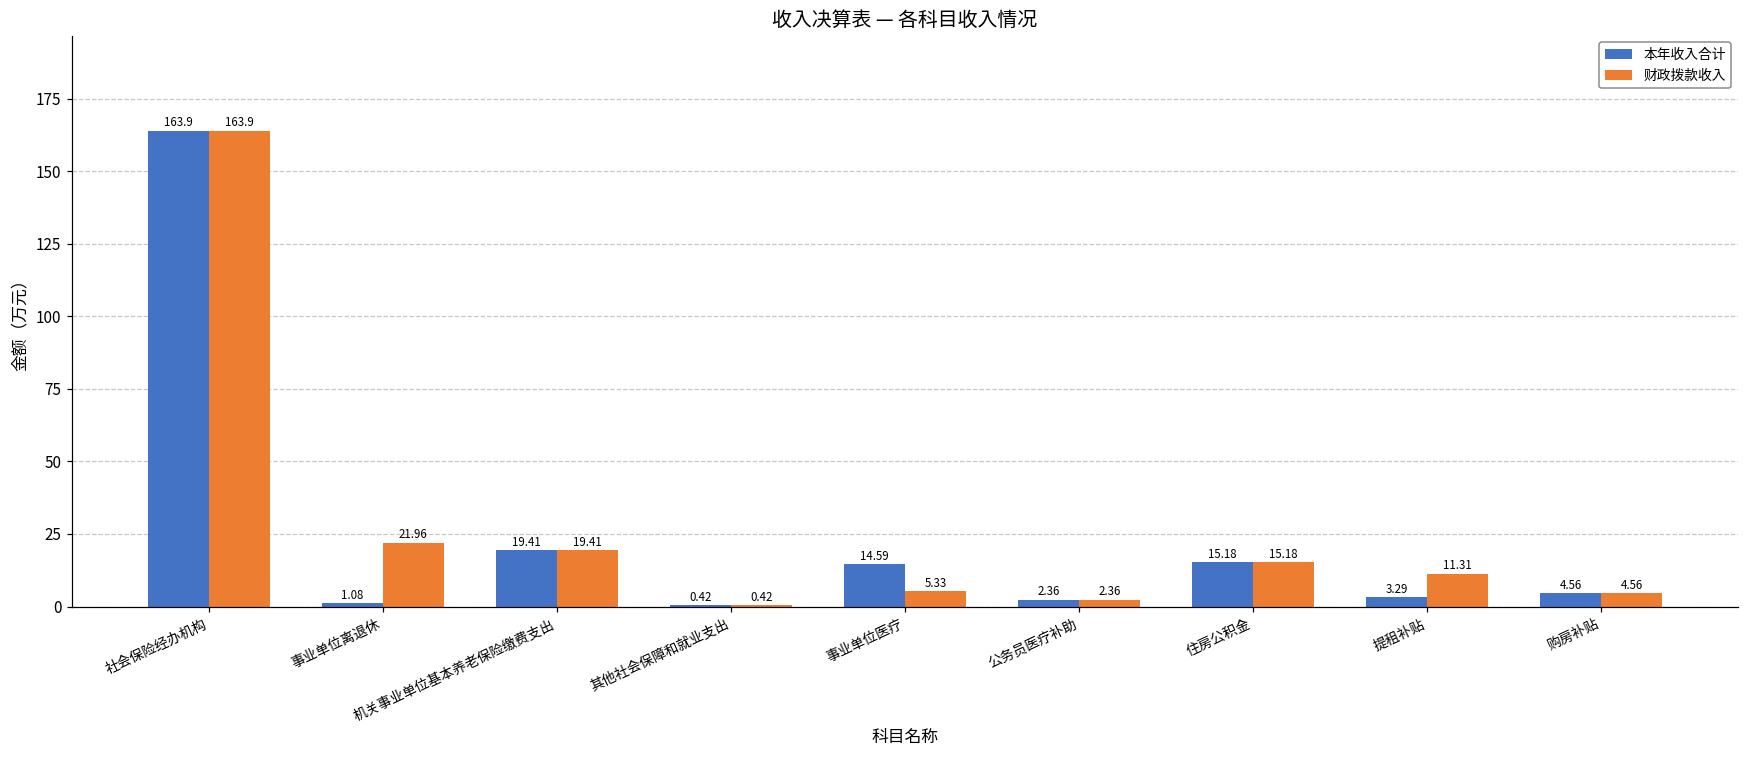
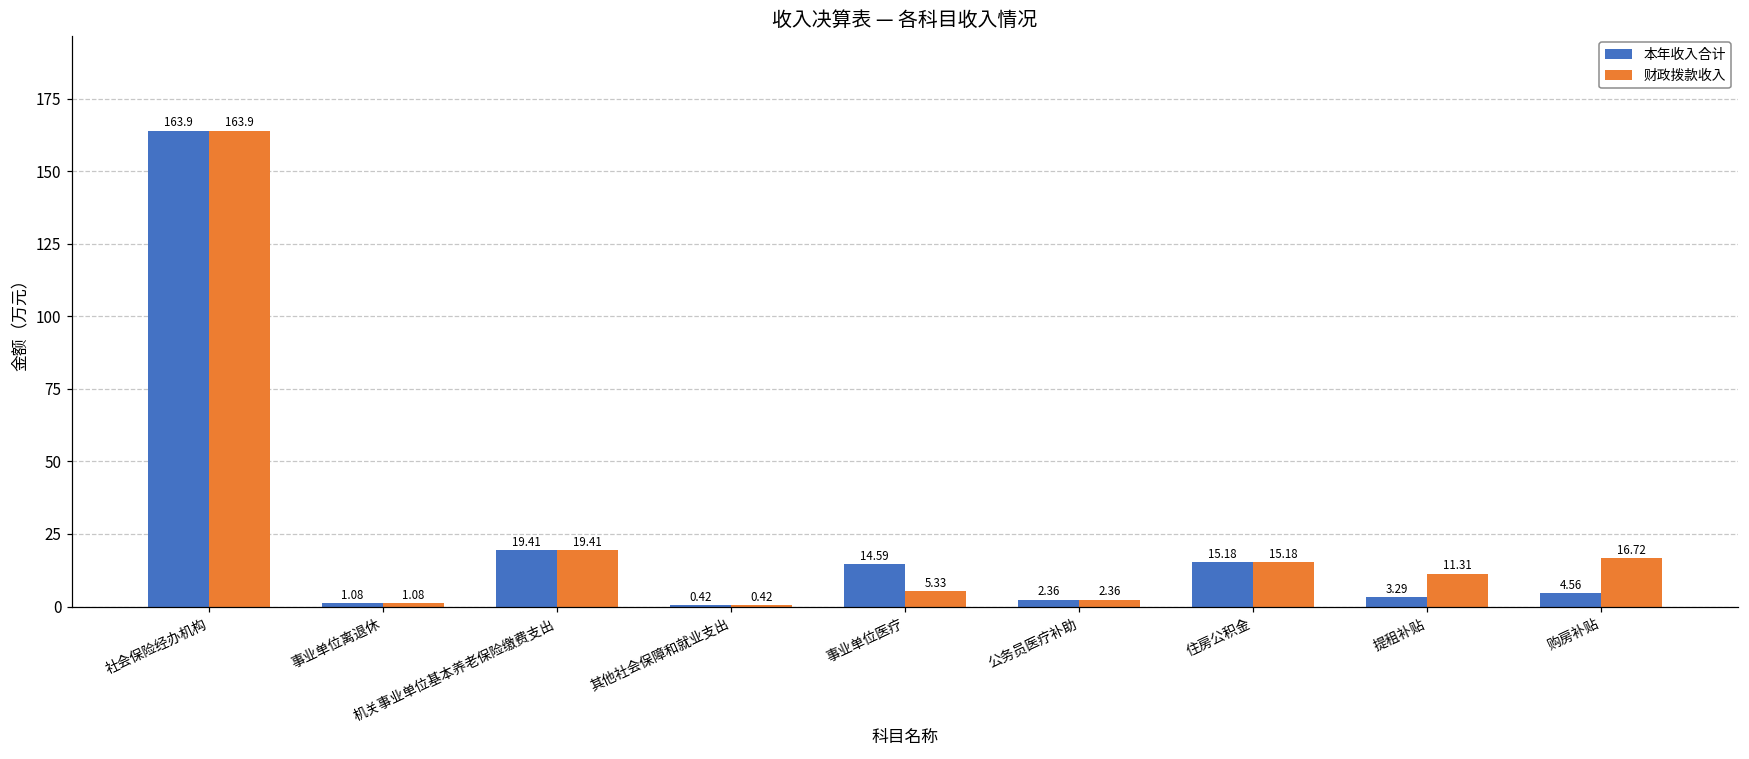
财政拨款收入, 事业单位离退休: 21.96 -> 1.08
财政拨款收入, 购房补贴: 4.56 -> 16.72
